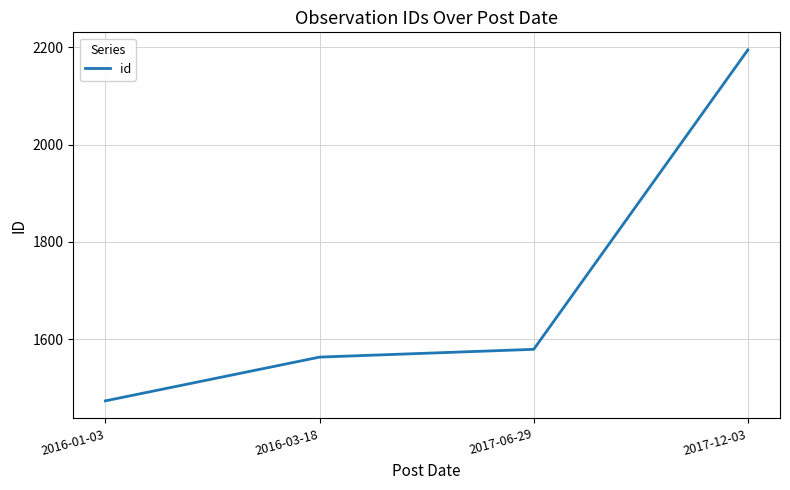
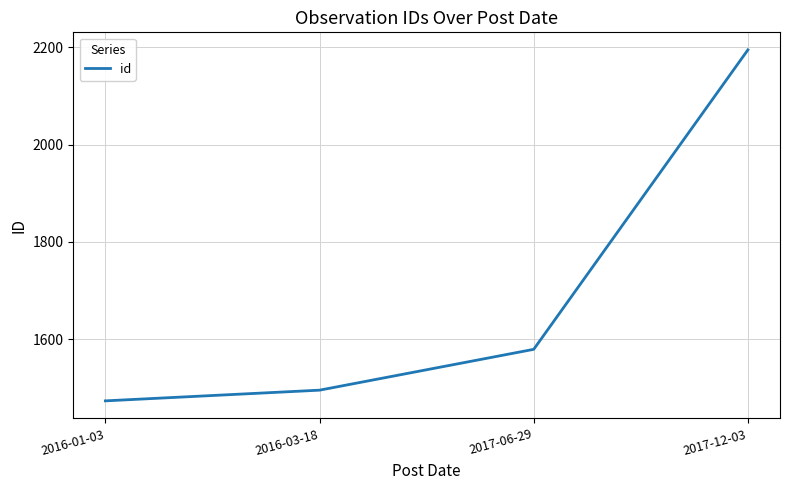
2016-03-18: 1560 -> 1500
